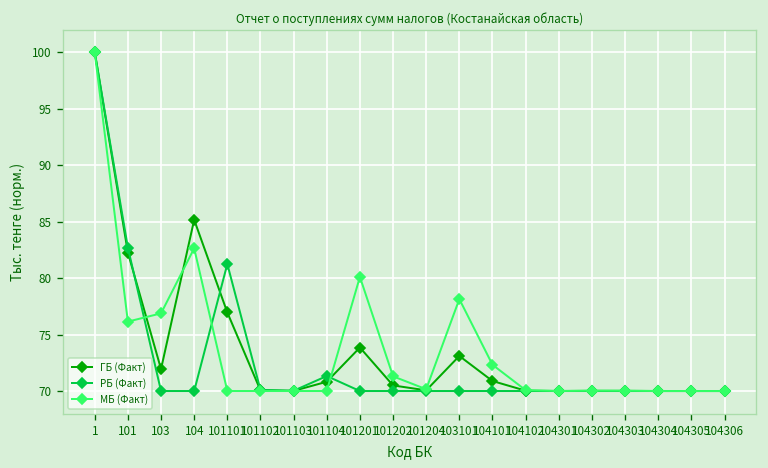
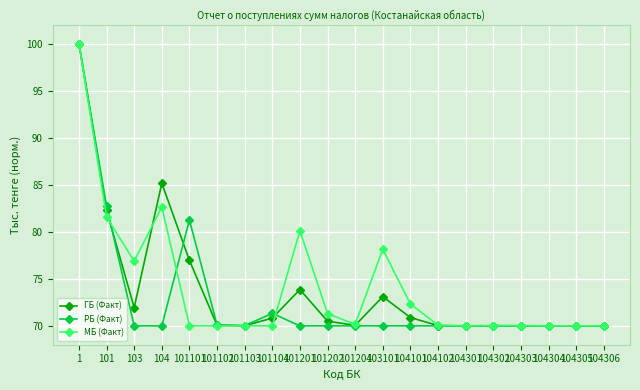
МБ (Факт), 101: 76 -> 82
